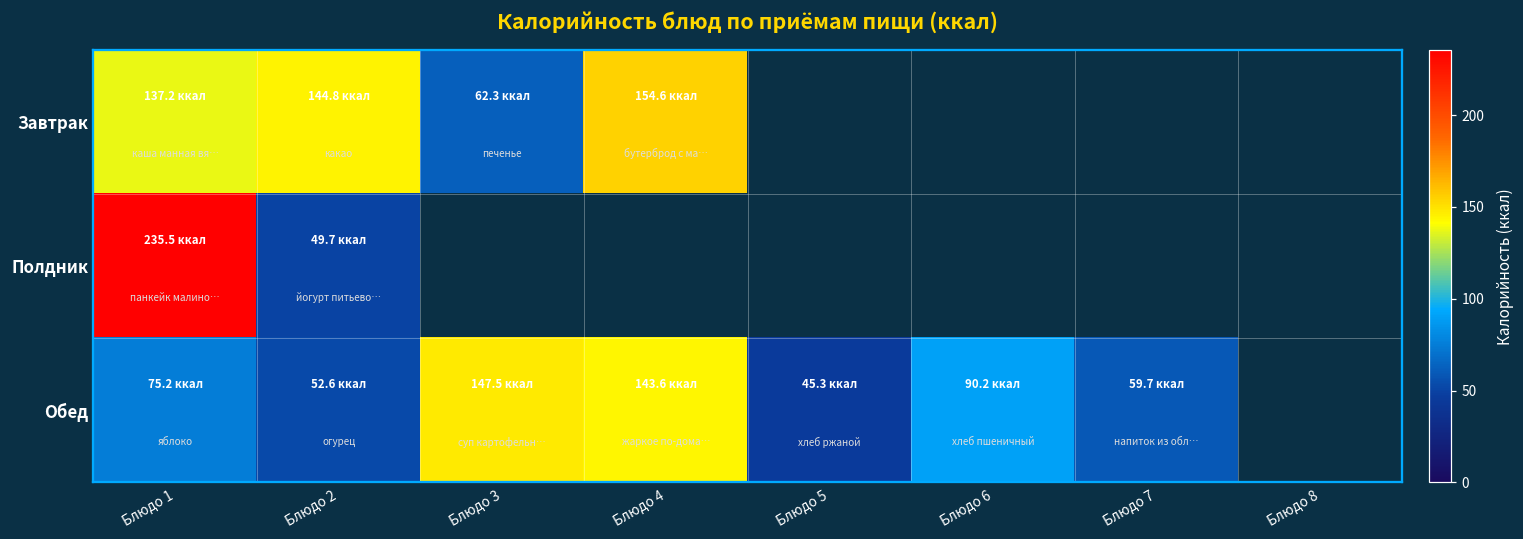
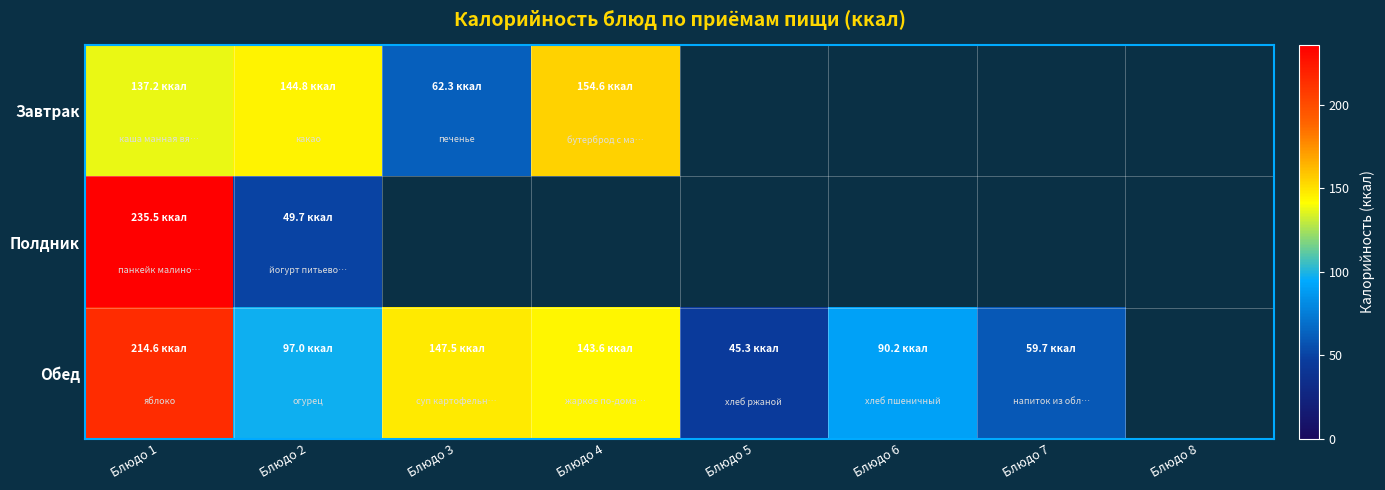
Обед, Блюдо 1: 75.2 -> 214.6
Обед, Блюдо 2: 52.6 -> 97.0
